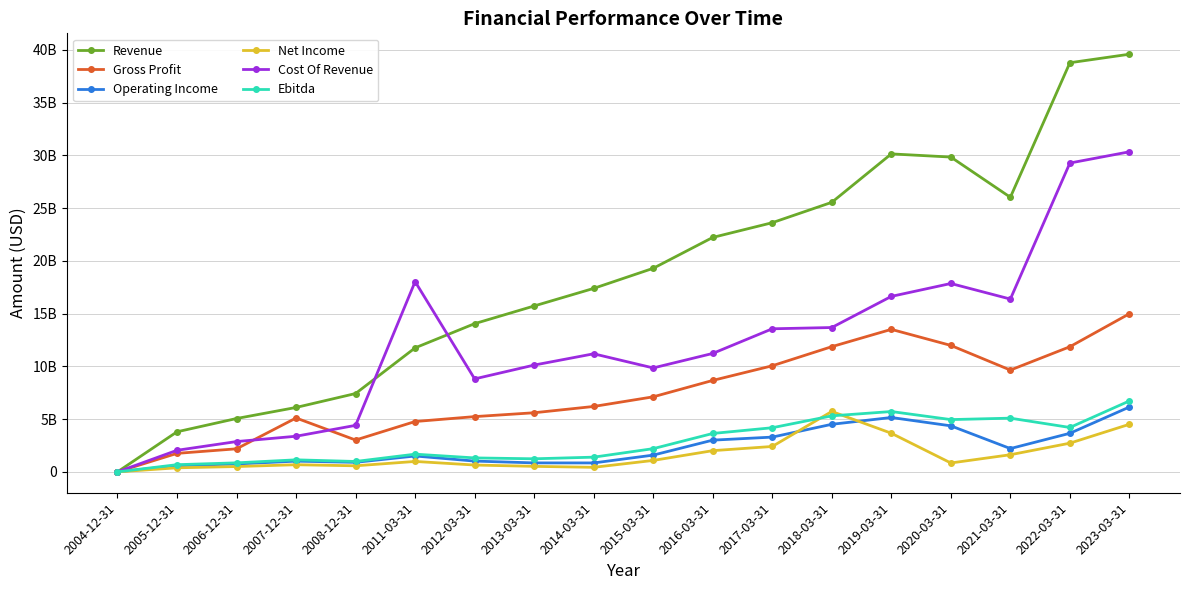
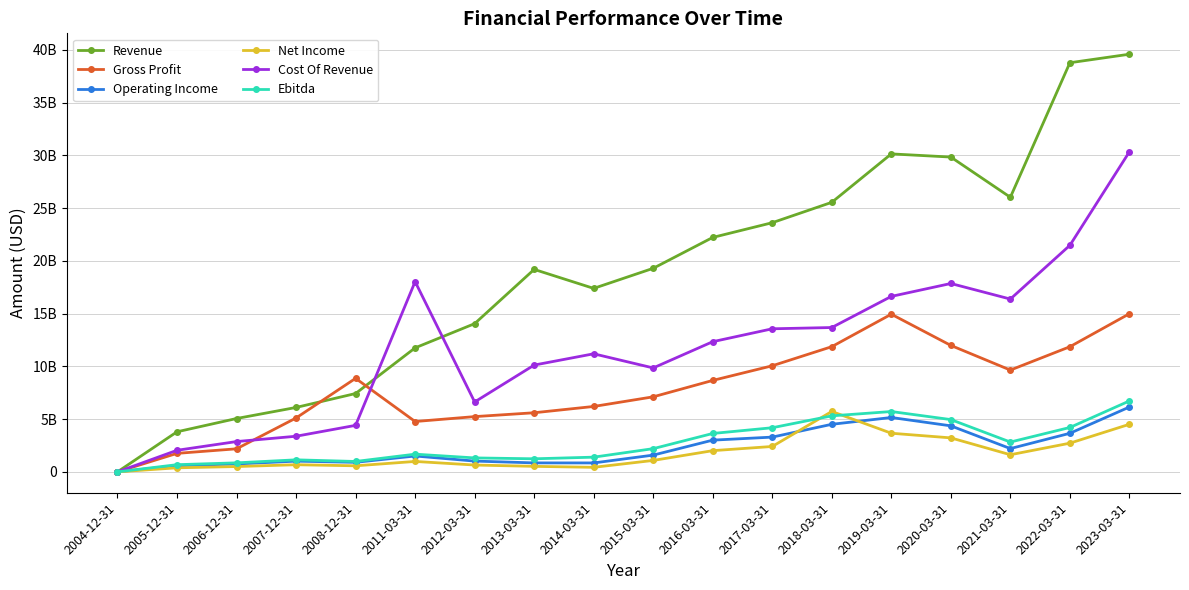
Gross Profit, 2008-12-31: 3000000000 -> 8900000000
Cost Of Revenue, 2012-03-31: 8800000000 -> 6600000000
Revenue, 2013-03-31: 15700000000 -> 19200000000
Cost Of Revenue, 2016-03-31: 11200000000 -> 12300000000
Gross Profit, 2019-03-31: 13500000000 -> 14900000000
Net Income, 2020-03-31: 800000000 -> 3200000000
Ebitda, 2021-03-31: 5100000000 -> 2800000000
Cost Of Revenue, 2022-03-31: 29300000000 -> 21500000000
